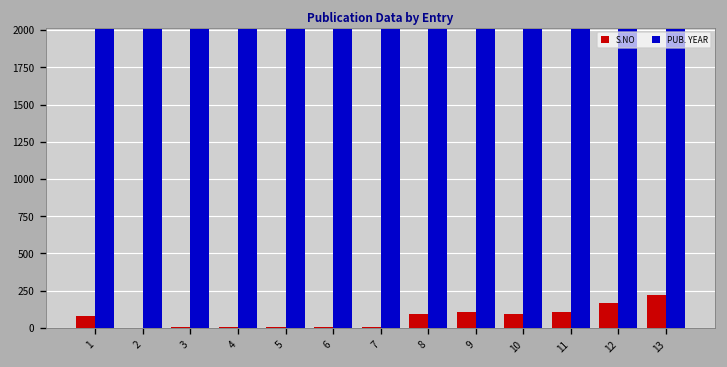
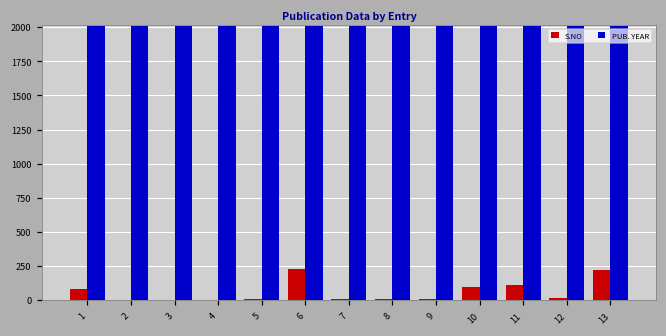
S.NO, 6: 10 -> 230
S.NO, 8: 90 -> 10
S.NO, 9: 100 -> 10
S.NO, 12: 170 -> 10
